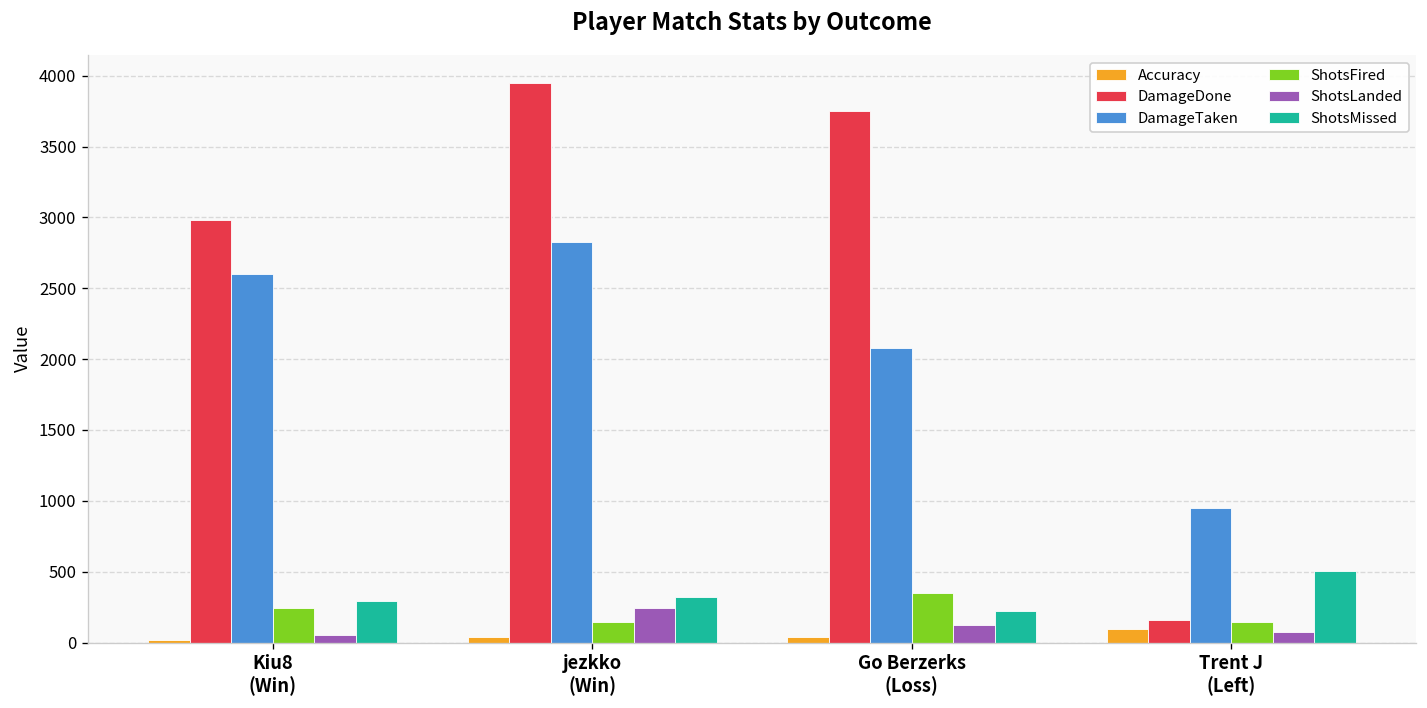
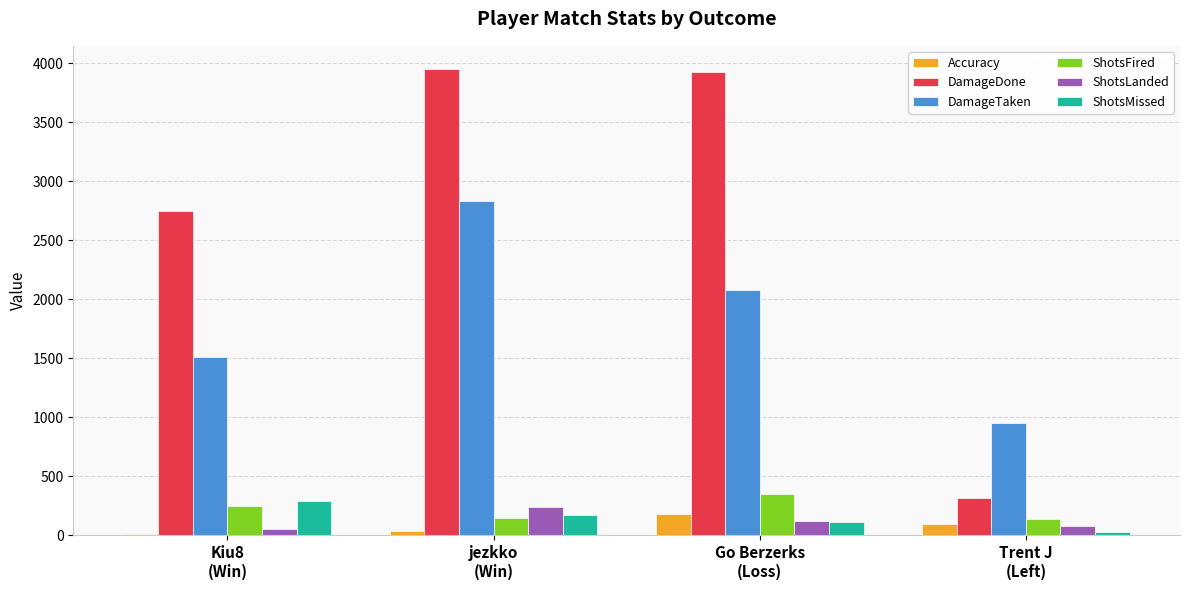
DamageDone, Kiu8 (Win): 2990 -> 2750
DamageTaken, Kiu8 (Win): 2600 -> 1510
ShotsMissed, jezkko (Win): 320 -> 170
Accuracy, Go Berzerks (Loss): 40 -> 180
DamageDone, Go Berzerks (Loss): 3750 -> 3920
ShotsMissed, Go Berzerks (Loss): 230 -> 110
DamageDone, Trent J (Left): 160 -> 320
ShotsMissed, Trent J (Left): 510 -> 30
